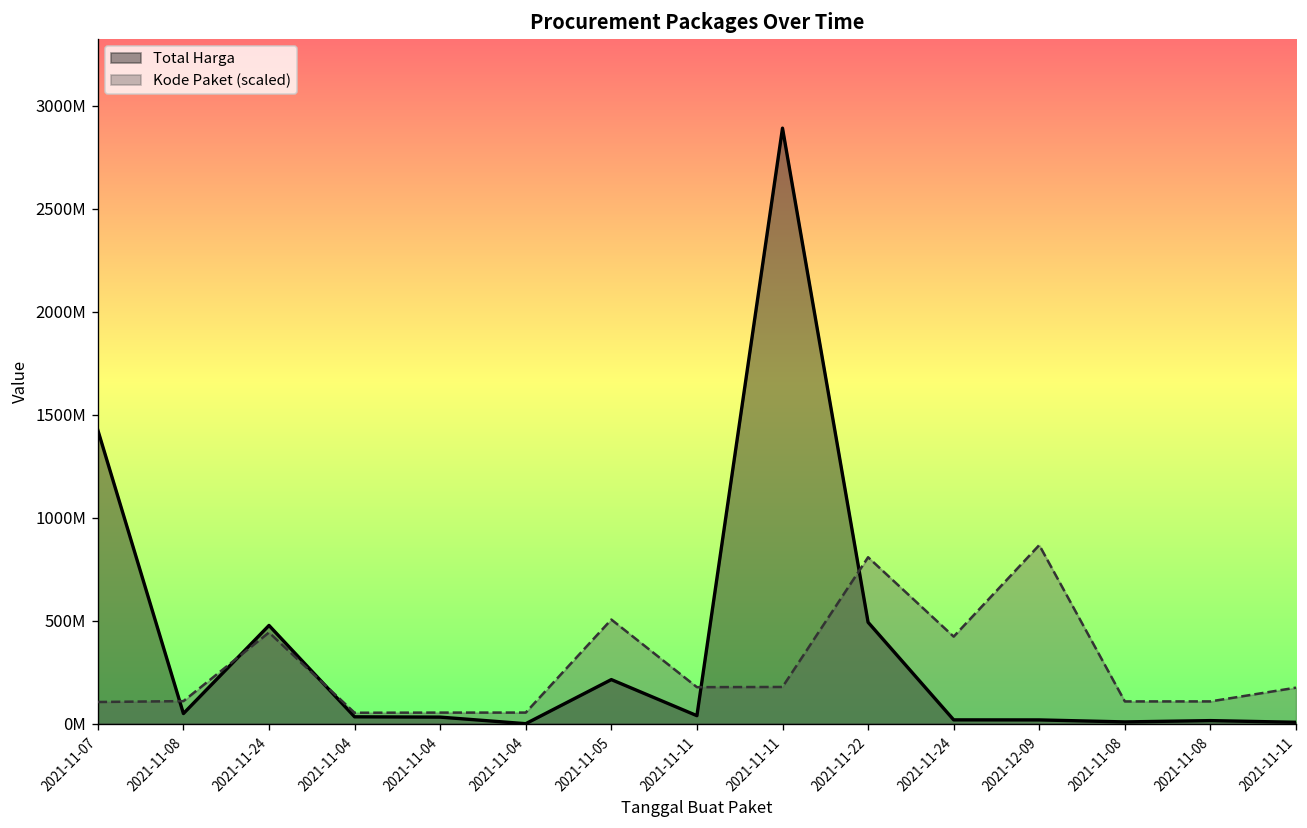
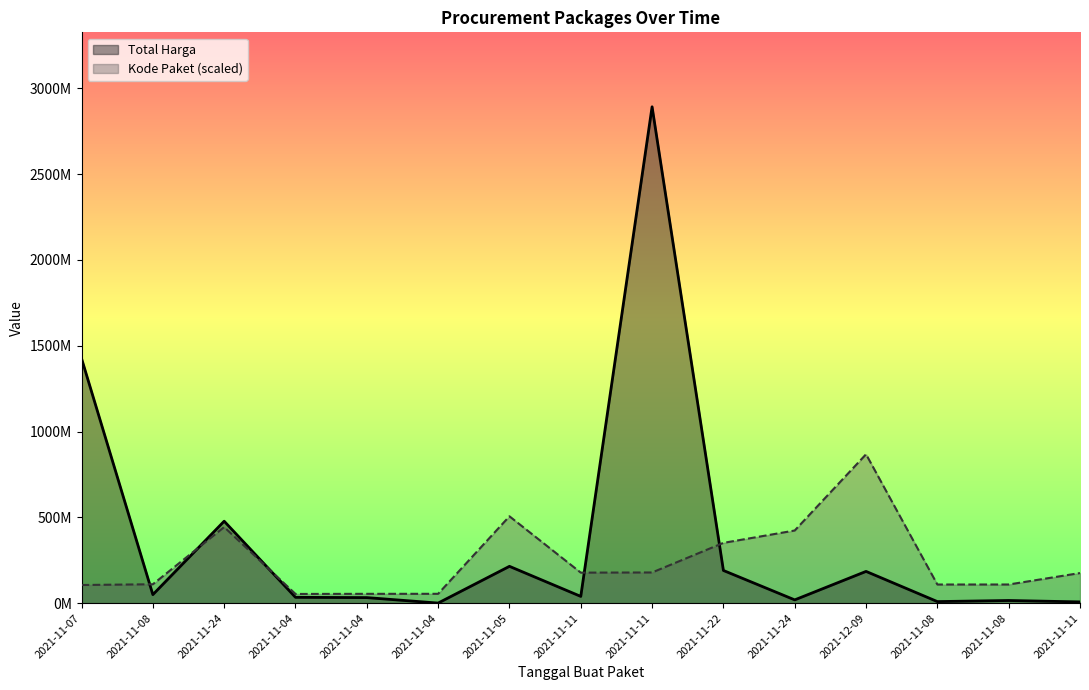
Total Harga, 2021-11-22: 490000000 -> 190000000
Kode Paket (scaled), 2021-11-22: 810000000 -> 350000000
Total Harga, 2021-12-09: 20000000 -> 190000000
